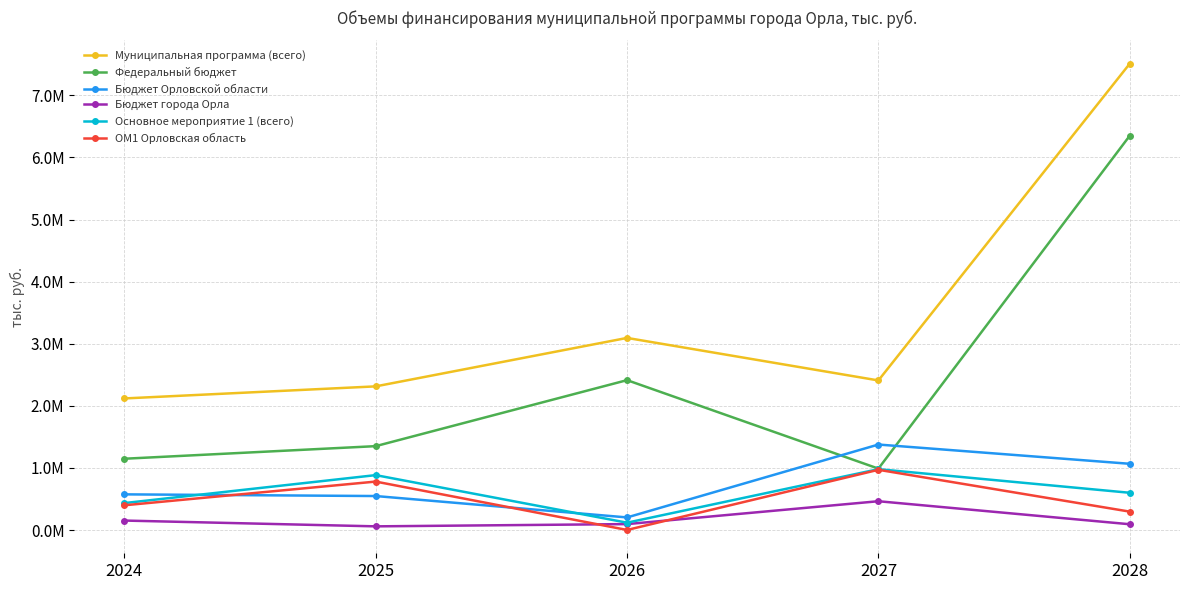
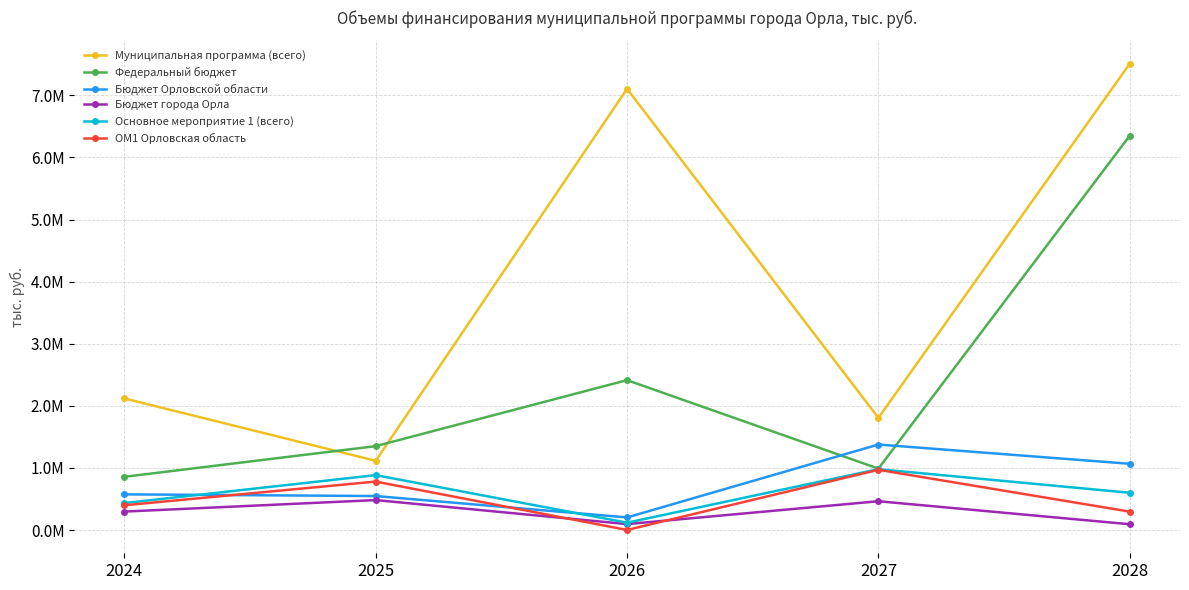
Федеральный бюджет, 2024: 1100000 -> 900000
Бюджет города Орла, 2024: 200000 -> 300000
Муниципальная программа (всего), 2025: 2300000 -> 1100000
Бюджет города Орла, 2025: 100000 -> 500000
Муниципальная программа (всего), 2026: 3100000 -> 7100000
Муниципальная программа (всего), 2027: 2400000 -> 1800000
